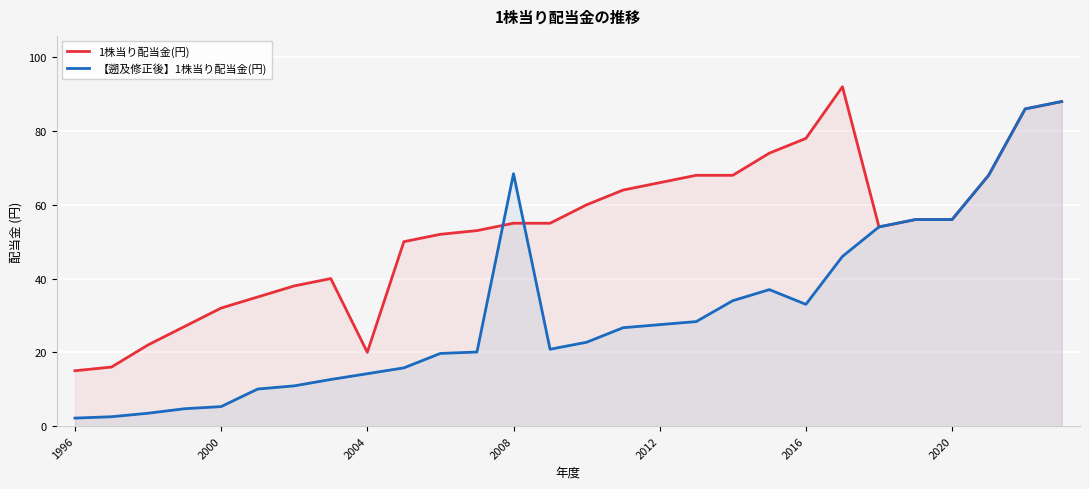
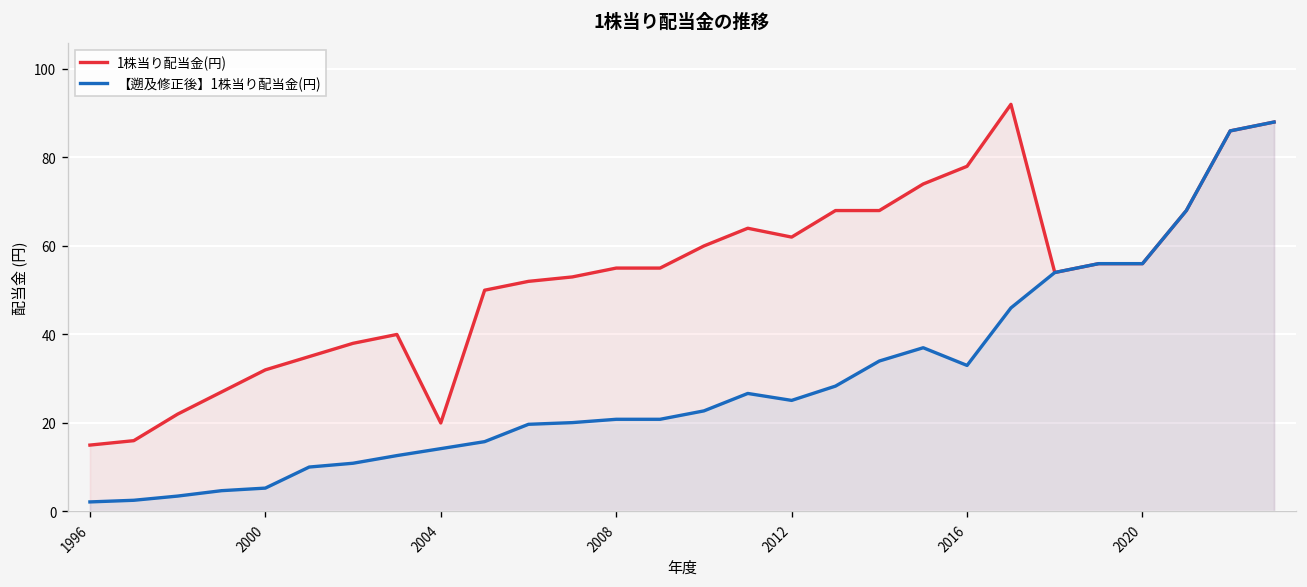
【遡及修正後】1株当り配当金(円), 2008: 68 -> 21
1株当り配当金(円), 2012: 66 -> 62
【遡及修正後】1株当り配当金(円), 2012: 28 -> 25
